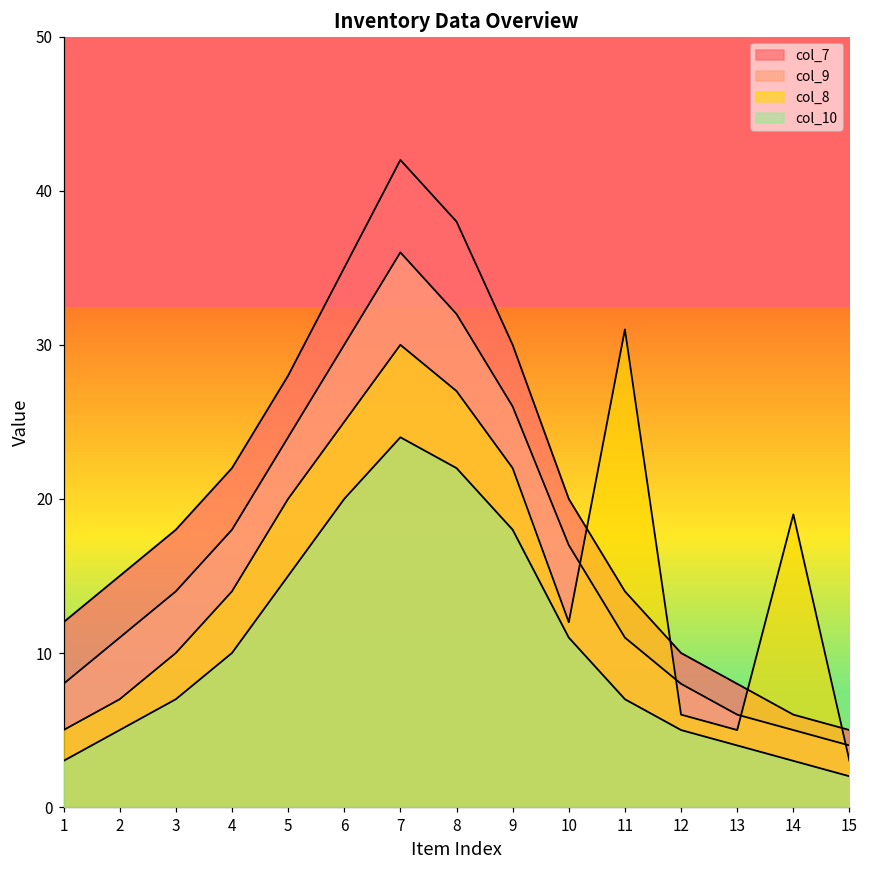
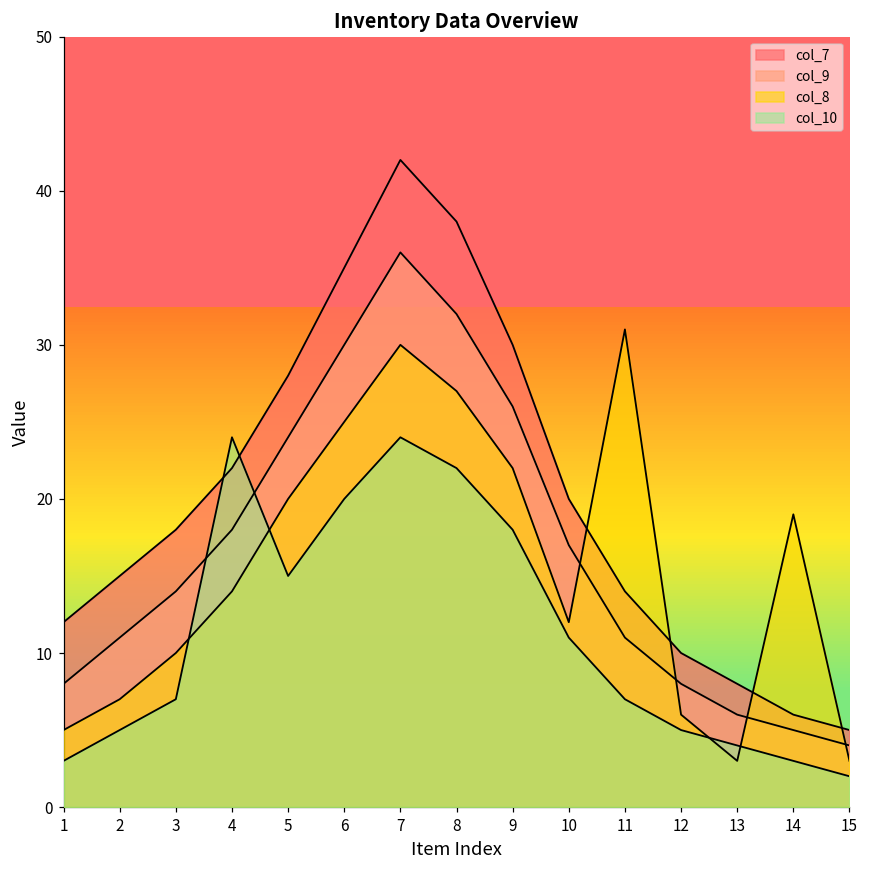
col_10, 4: 10 -> 24
col_8, 13: 5 -> 3
